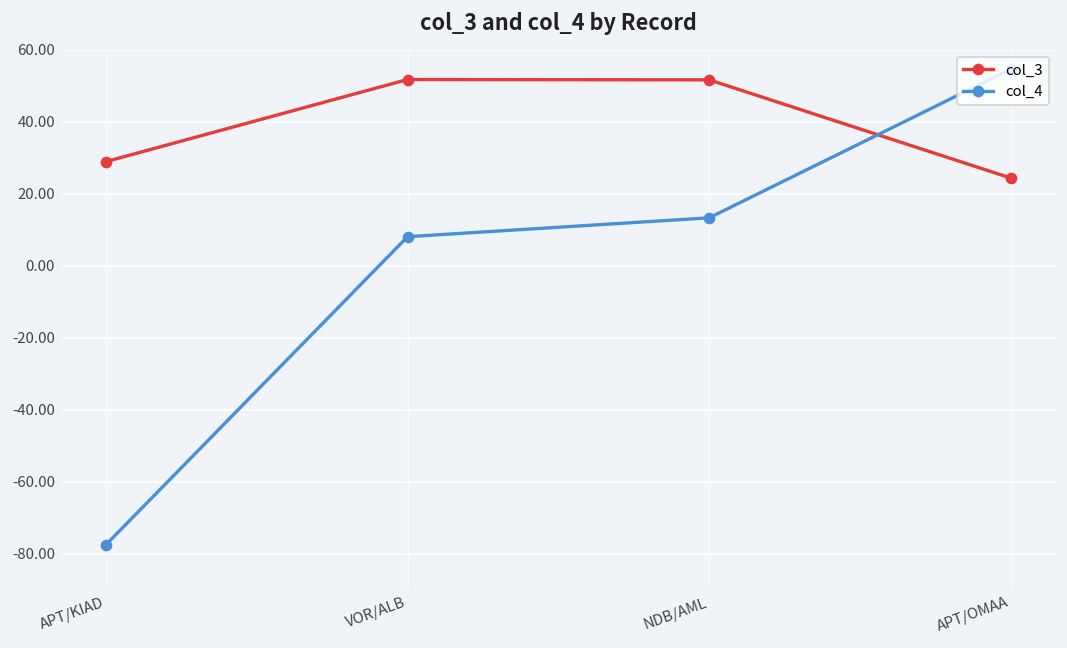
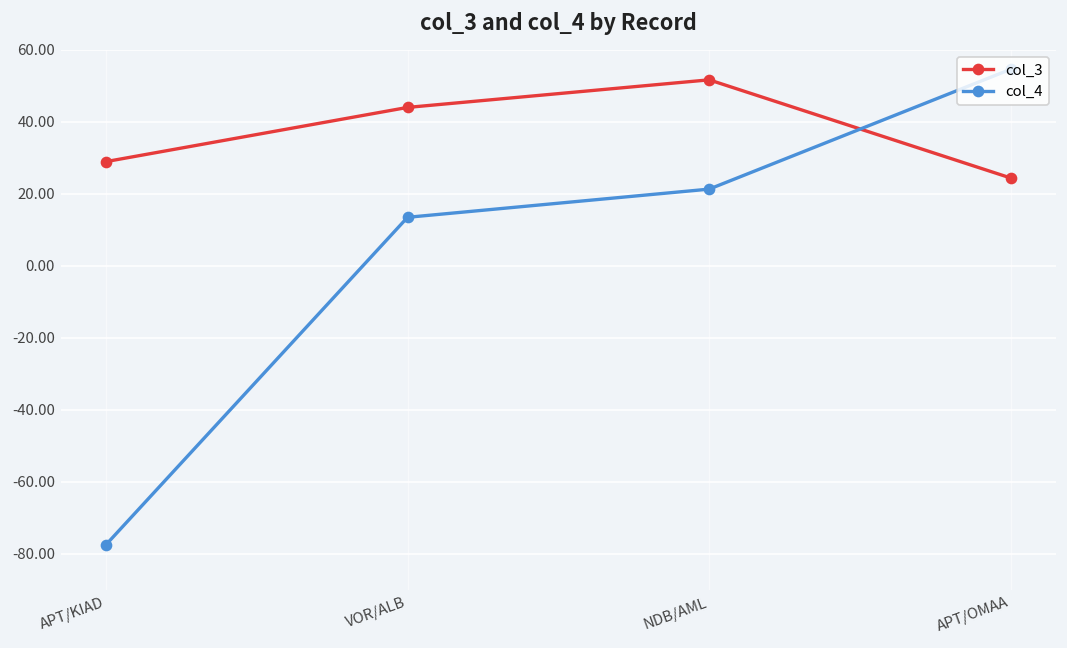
col_3, VOR/ALB: 52 -> 44
col_4, VOR/ALB: 8 -> 14
col_4, NDB/AML: 13 -> 21
